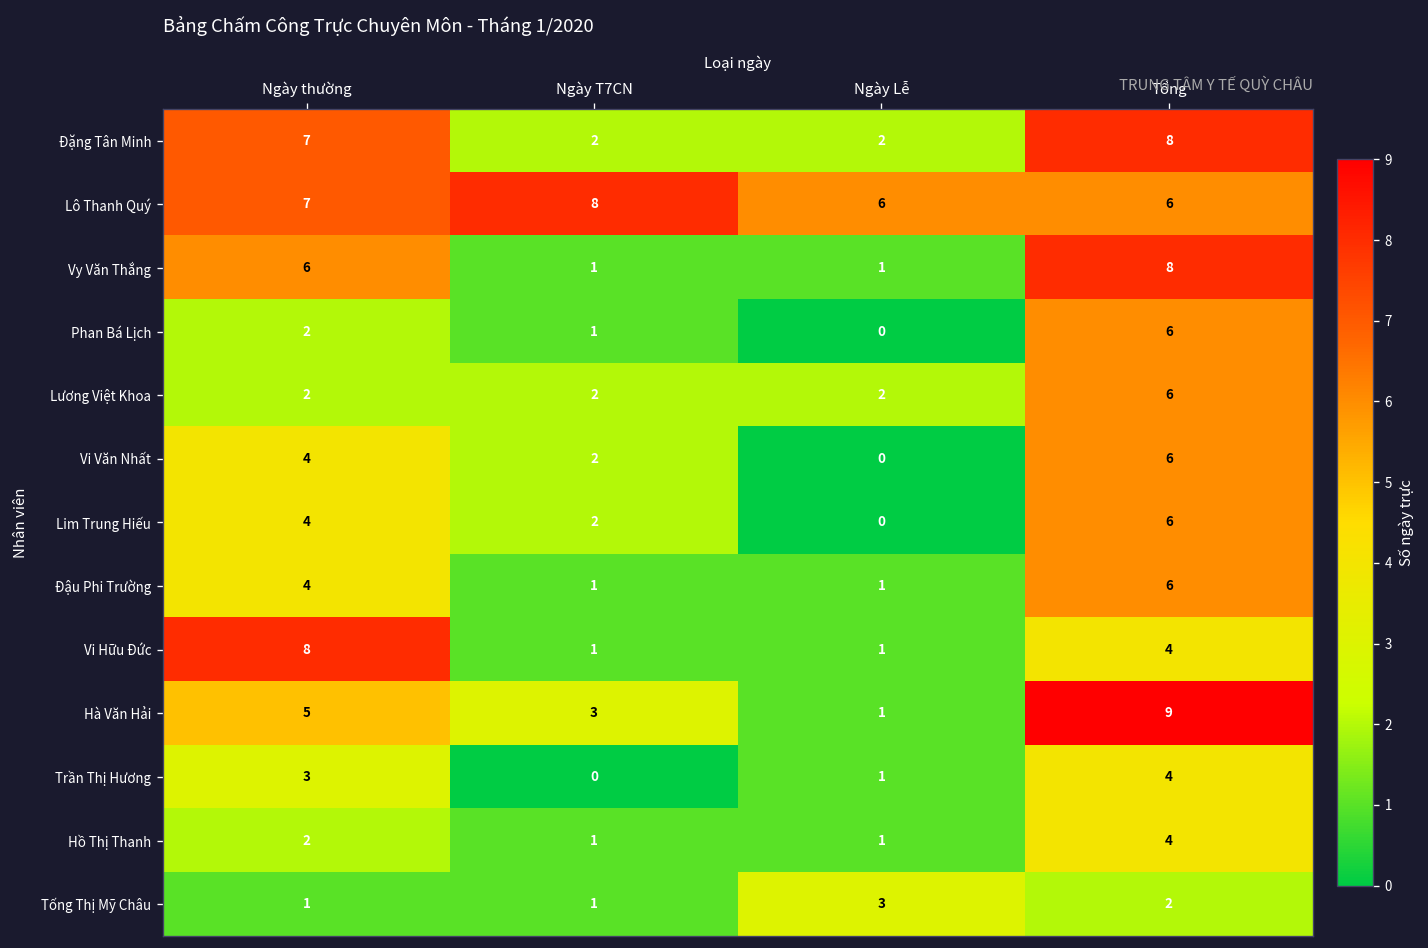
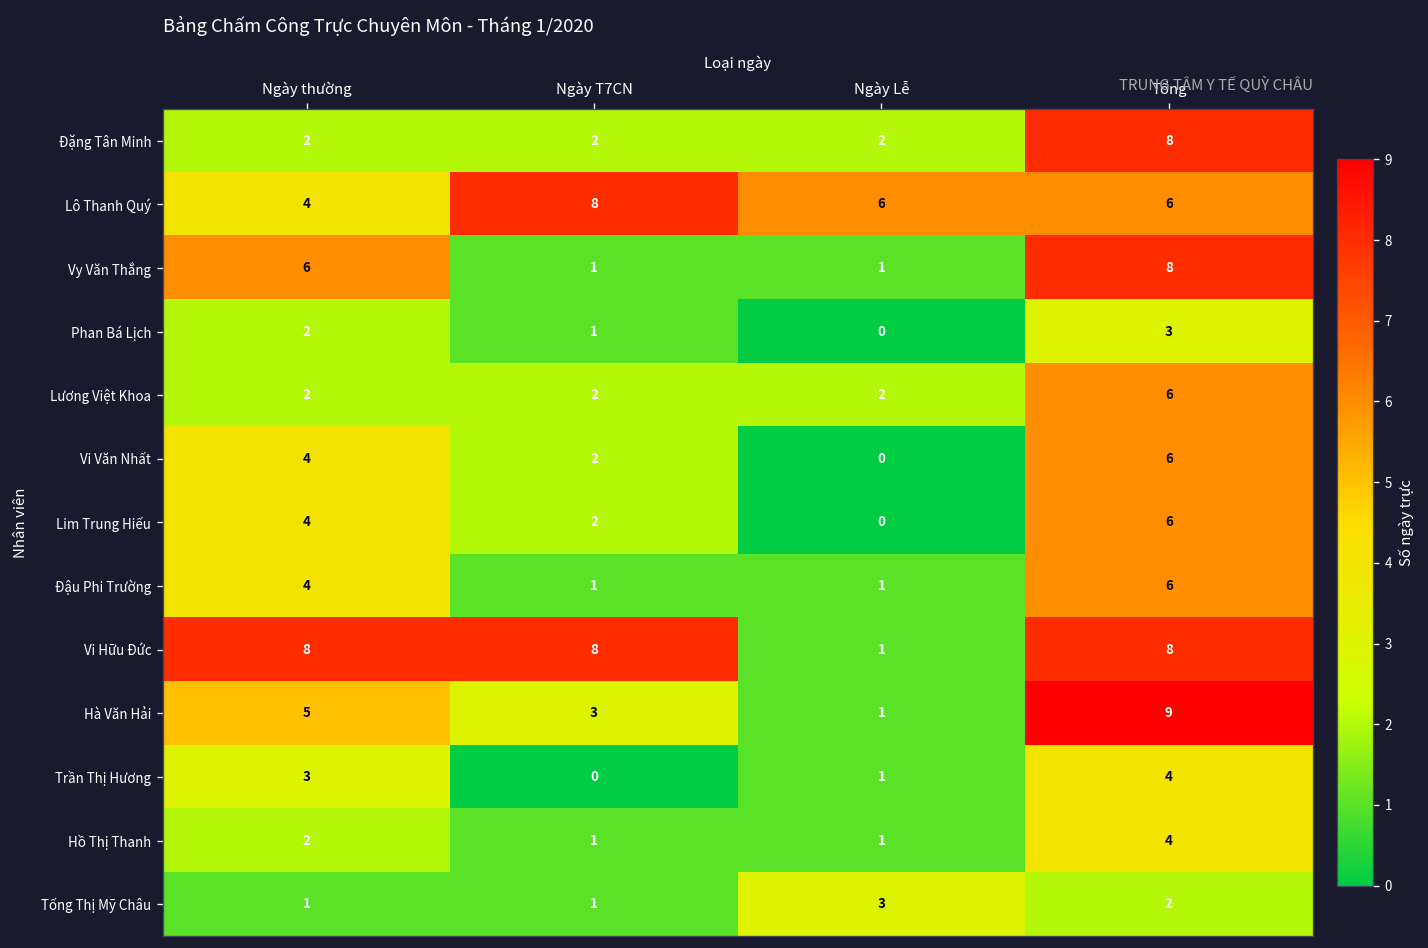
Đặng Tân Minh, Ngày thường: 7 -> 2
Lô Thanh Quý, Ngày thường: 7 -> 4
Phan Bá Lịch, Tổng: 6 -> 3
Vi Hữu Đức, Ngày T7CN: 1 -> 8
Vi Hữu Đức, Tổng: 4 -> 8
